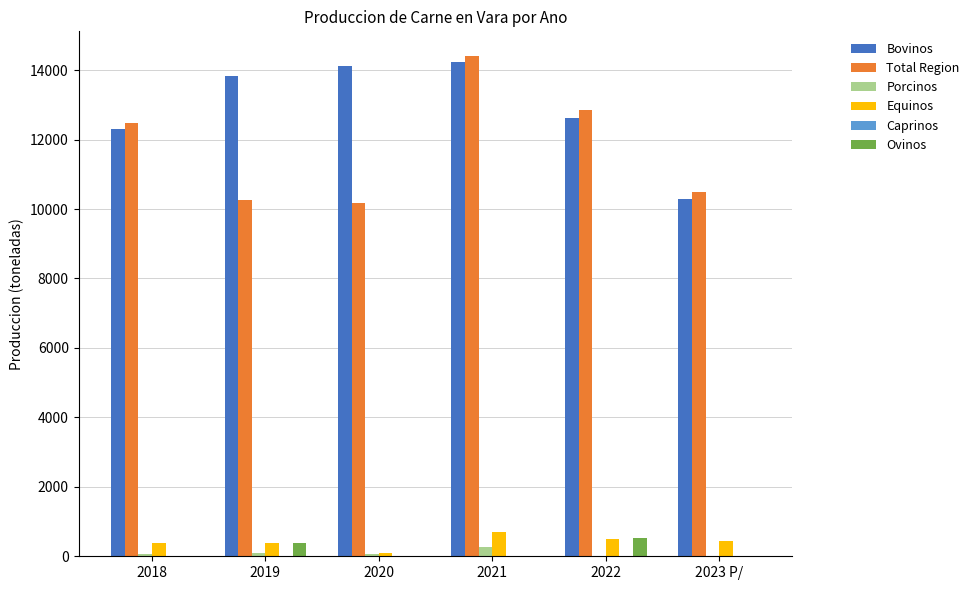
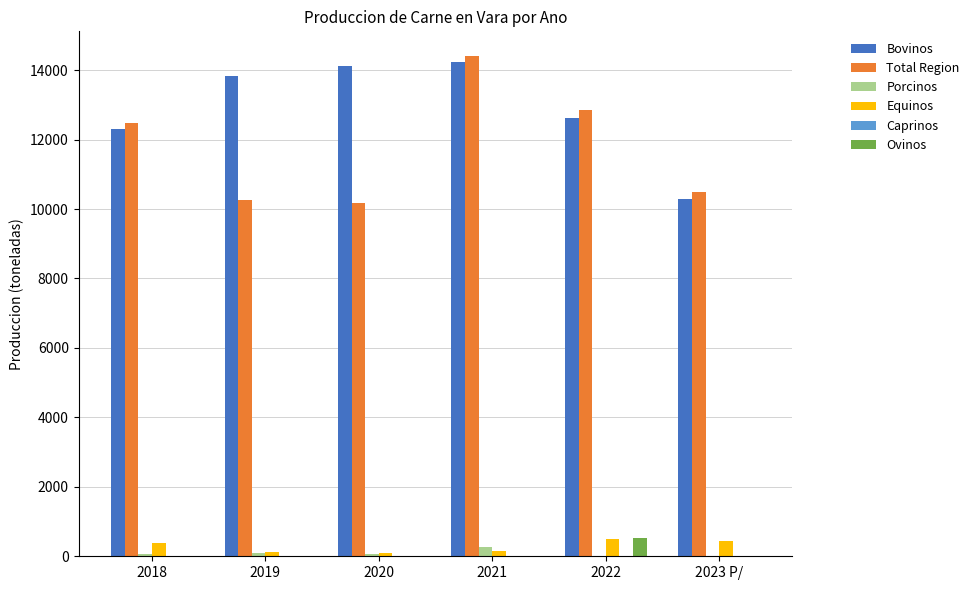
Equinos, 2019: 400 -> 100
Ovinos, 2019: 400 -> 0
Equinos, 2021: 700 -> 200
